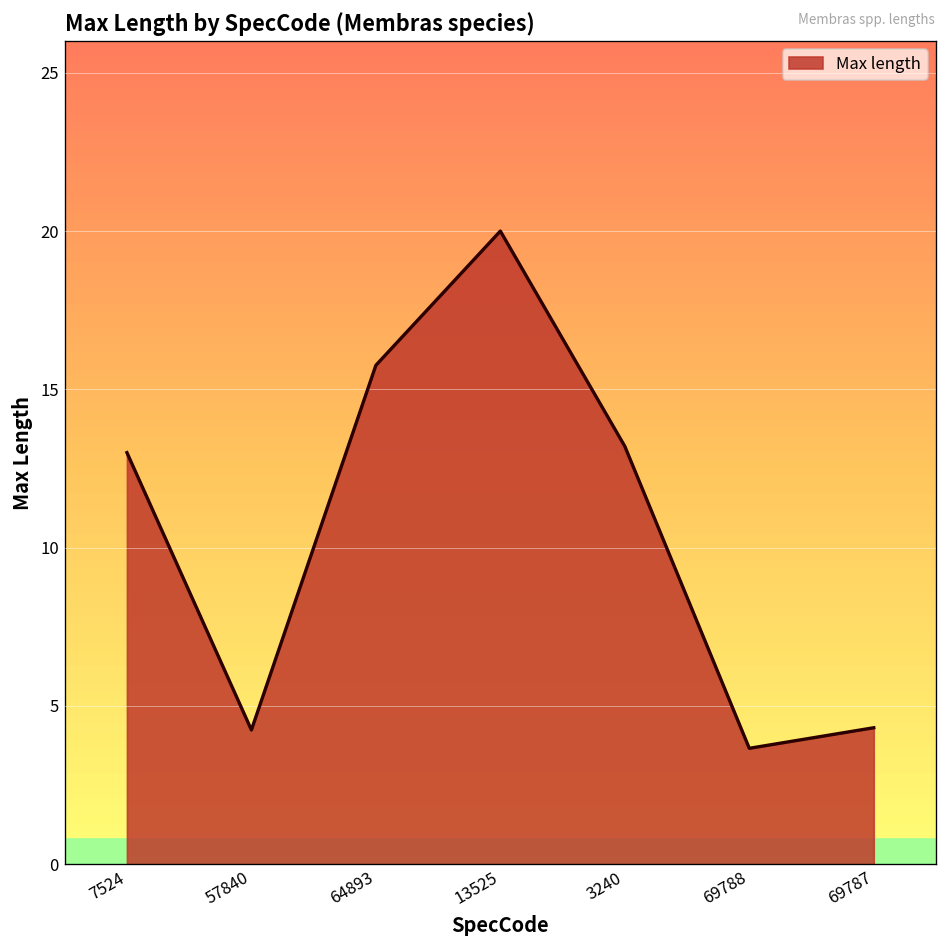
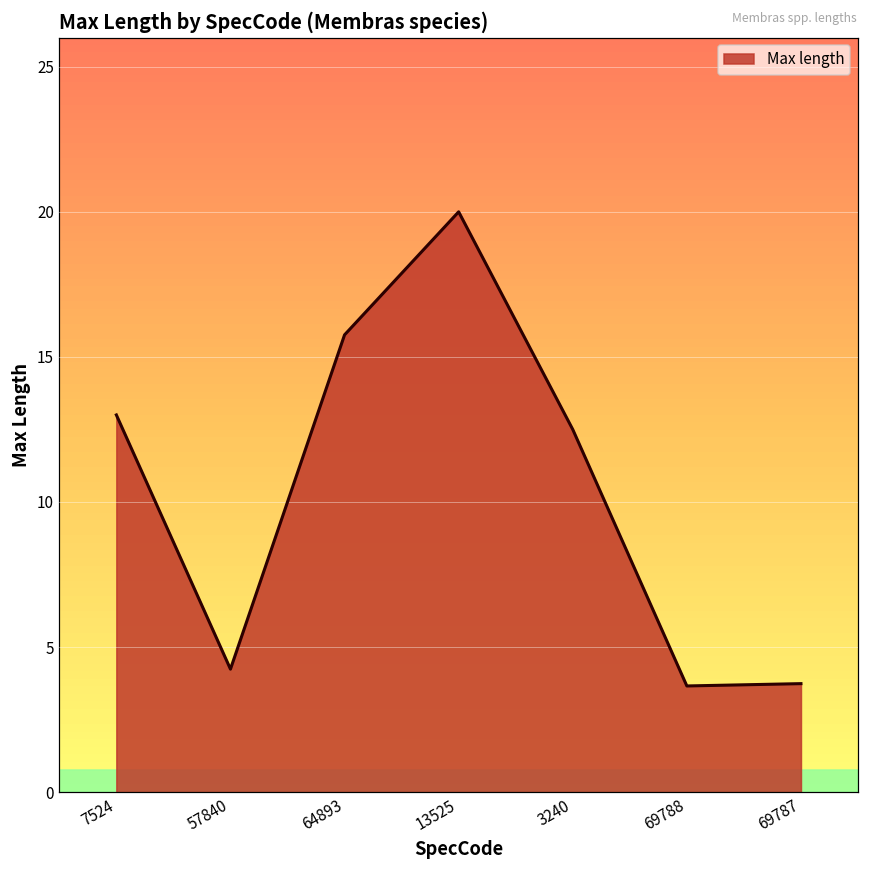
3240: 13.2 -> 12.5
69787: 4.3 -> 3.7
